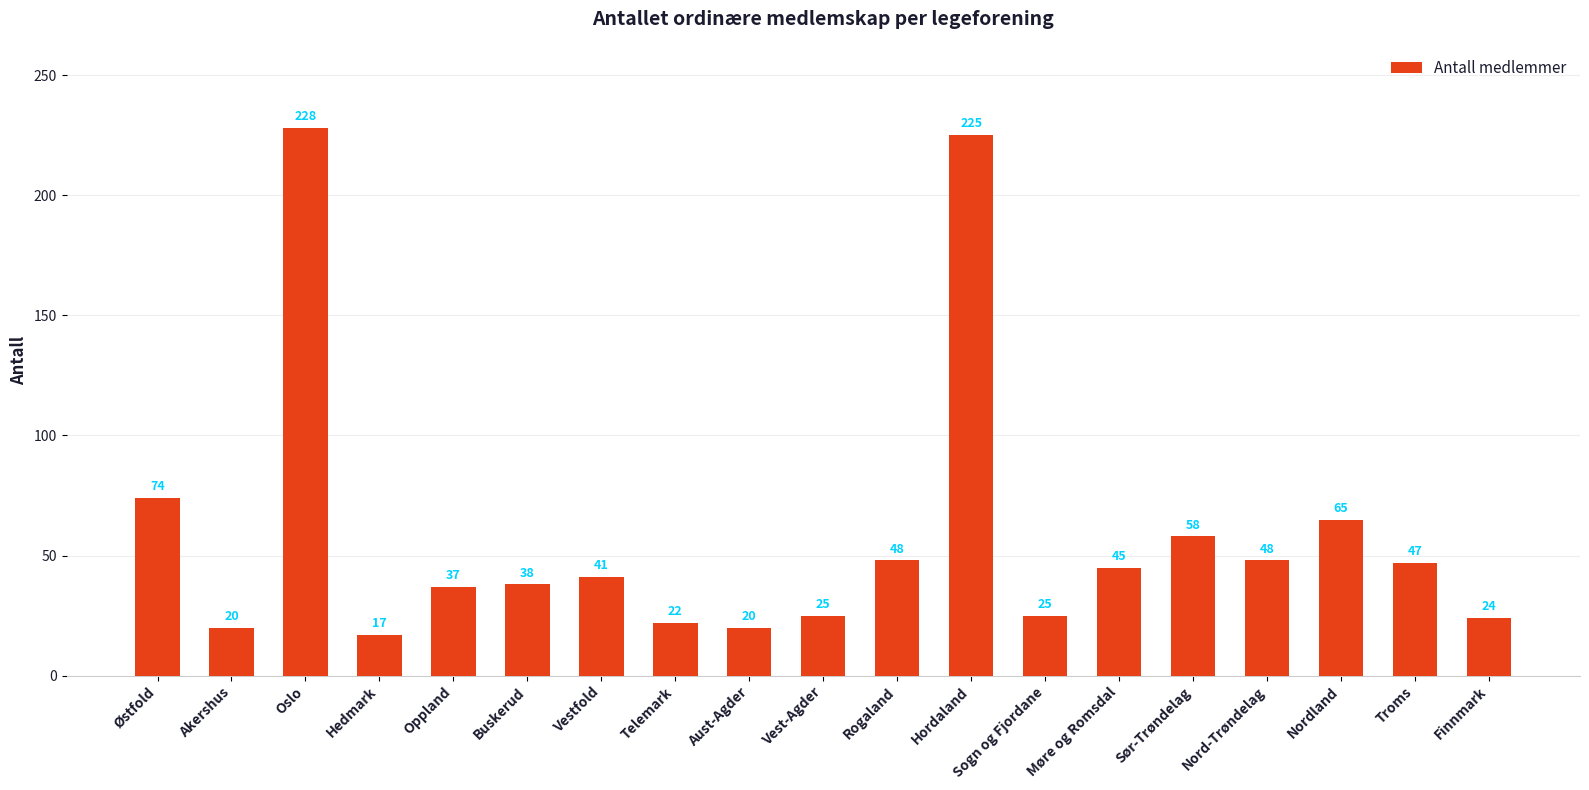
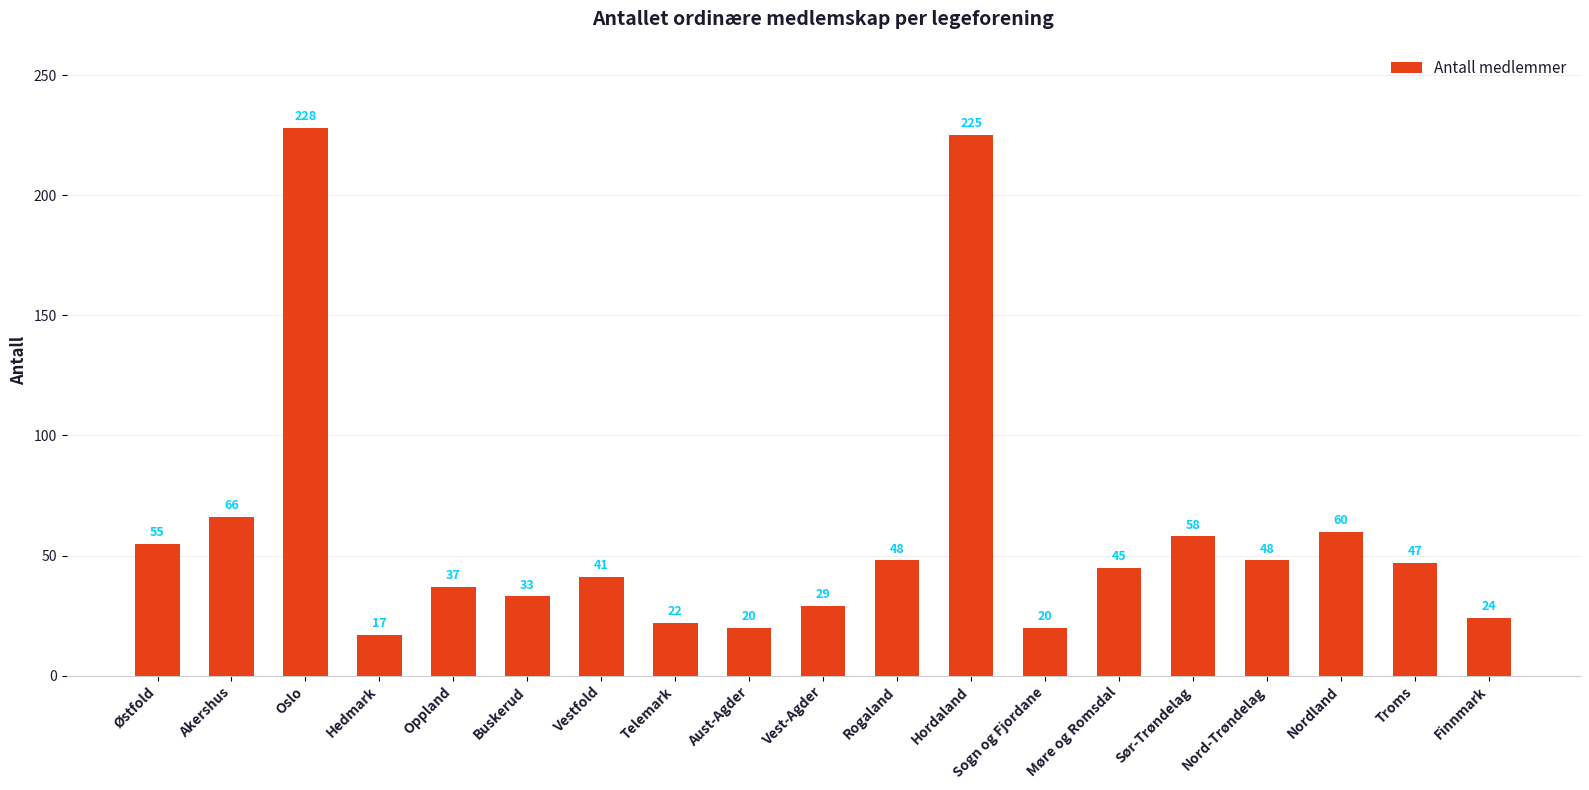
Østfold: 74 -> 55
Akershus: 20 -> 66
Buskerud: 38 -> 33
Vest-Agder: 25 -> 29
Sogn og Fjordane: 25 -> 20
Nordland: 65 -> 60
